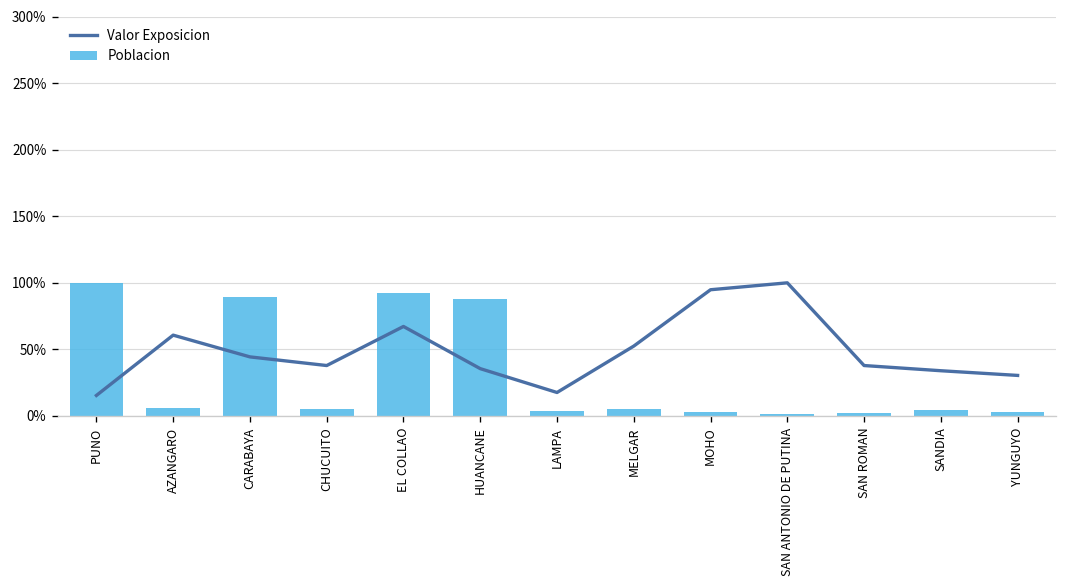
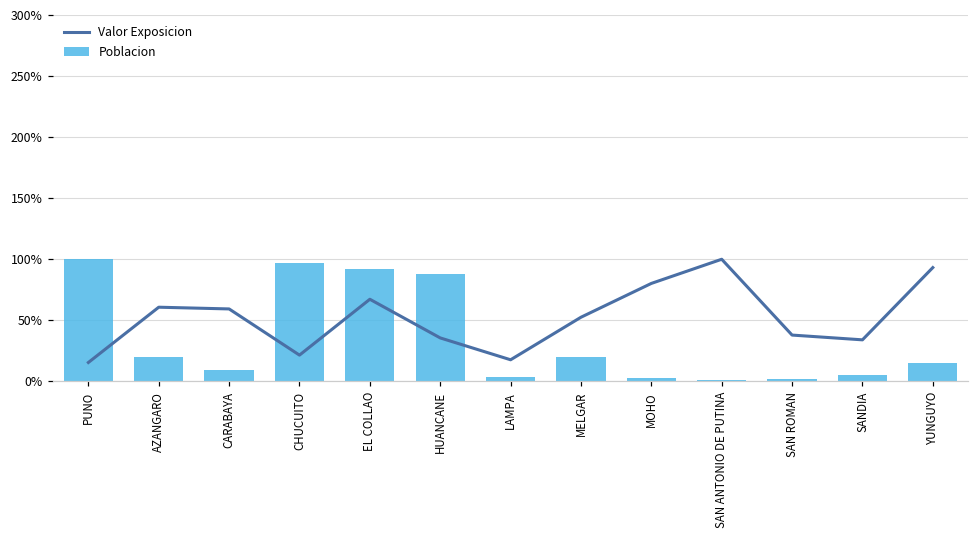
Poblacion, AZANGARO: 6% -> 20%
Valor Exposicion, CARABAYA: 44% -> 59%
Poblacion, CARABAYA: 89% -> 9%
Poblacion, CHUCUITO: 5% -> 97%
Valor Exposicion, CHUCUITO: 38% -> 21%
Poblacion, MELGAR: 5% -> 20%
Valor Exposicion, MOHO: 95% -> 80%
Valor Exposicion, YUNGUYO: 30% -> 93%
Poblacion, YUNGUYO: 3% -> 15%
